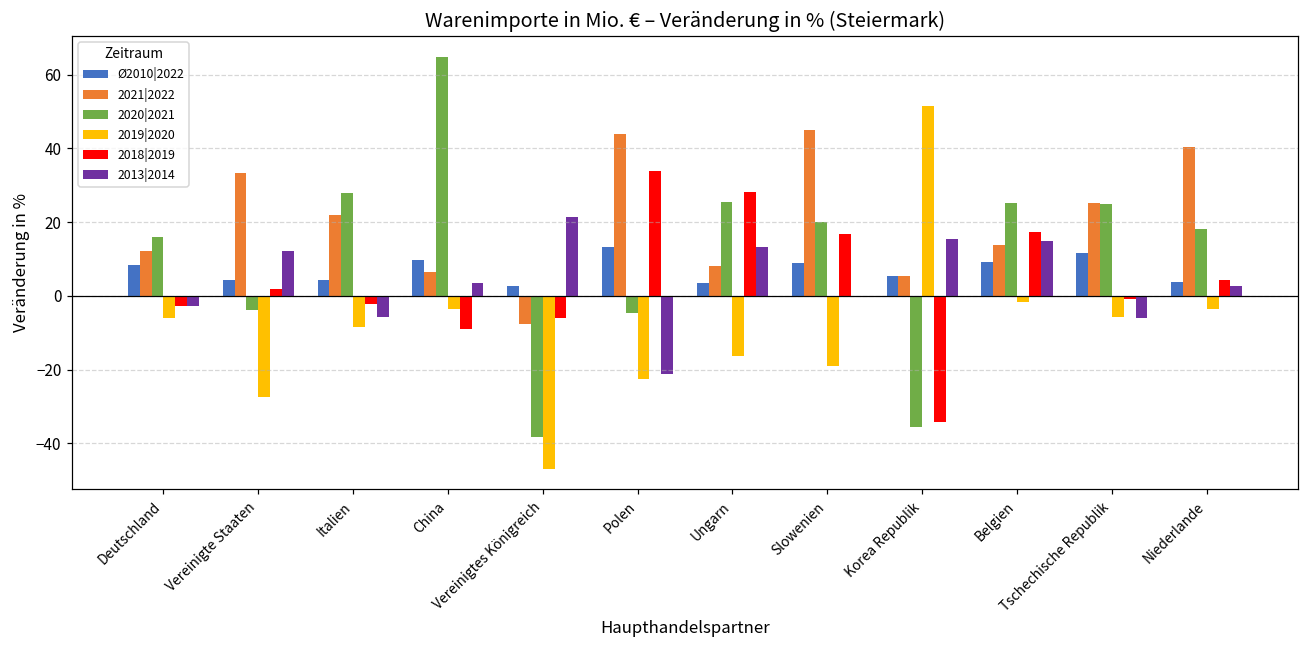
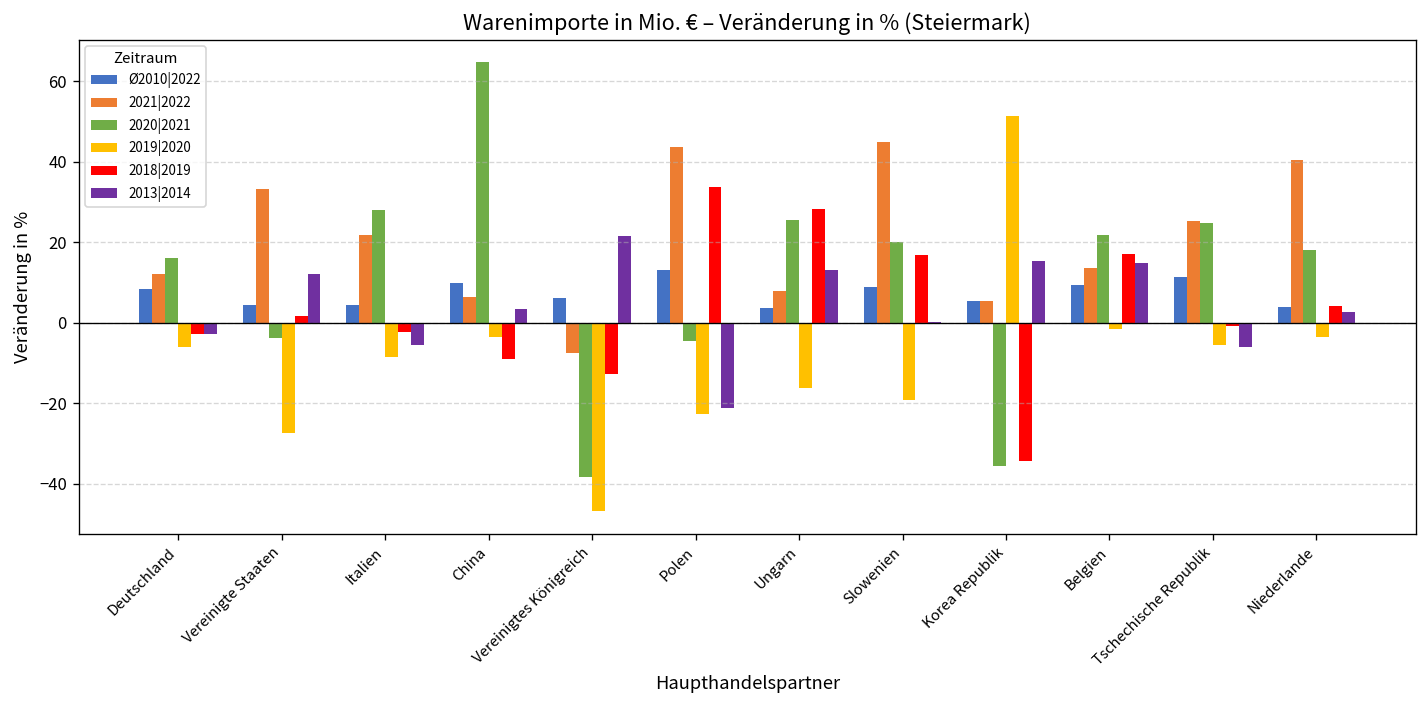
Ø2010|2022, Vereinigtes Königreich: 3 -> 6
2018|2019, Vereinigtes Königreich: -6 -> -13
2020|2021, Belgien: 25 -> 22
